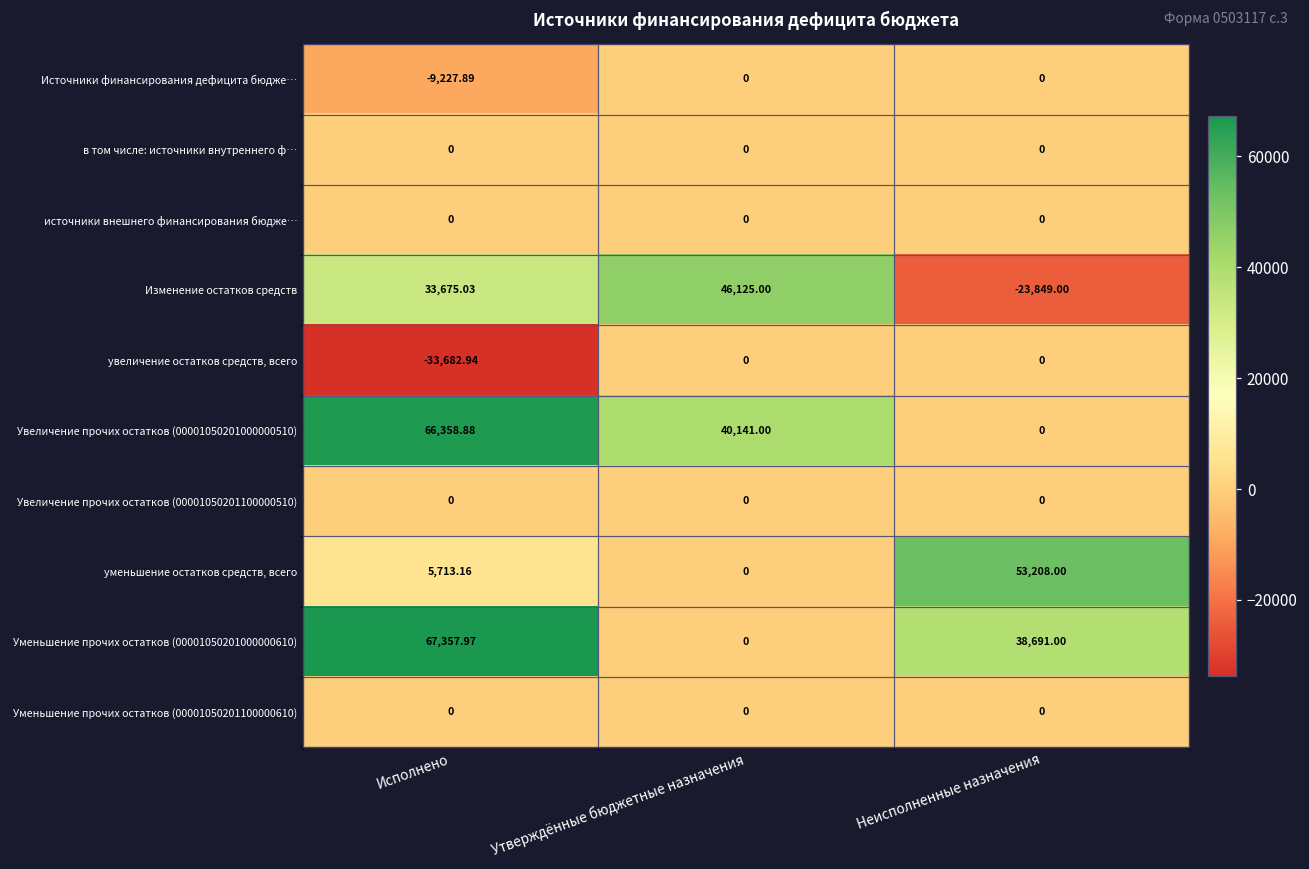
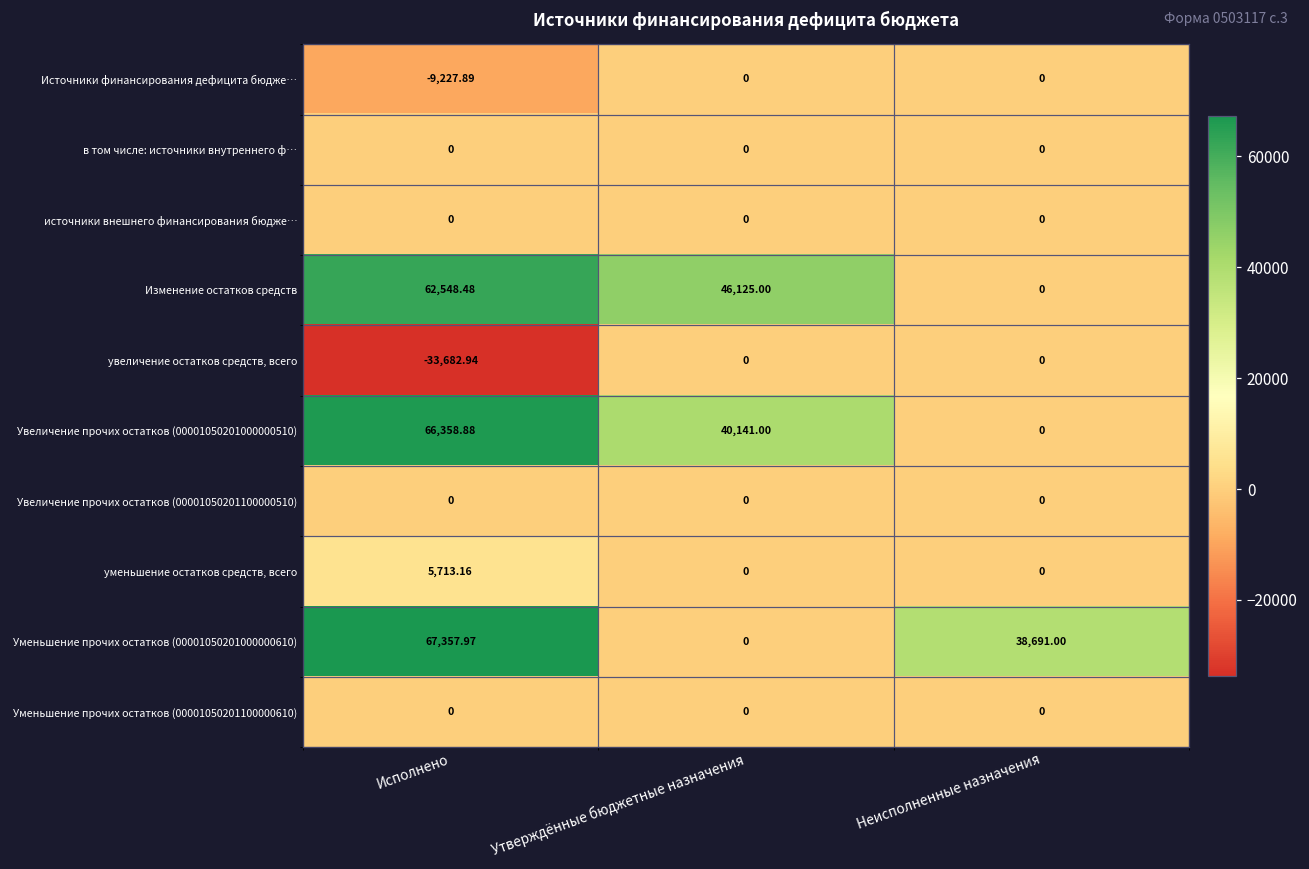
Изменение остатков средств, Исполнено: 33,675.03 -> 62,548.48
Изменение остатков средств, Неисполненные назначения: -23,849.00 -> 0
уменьшение остатков средств, всего, Неисполненные назначения: 53,208.00 -> 0
